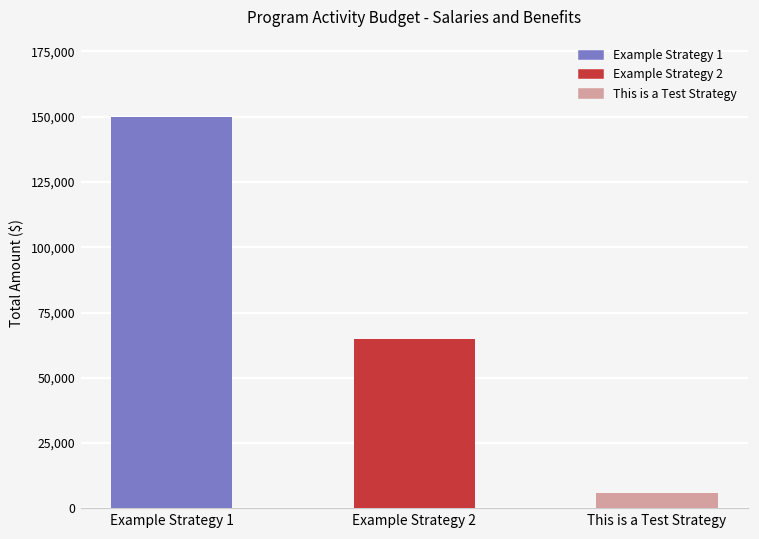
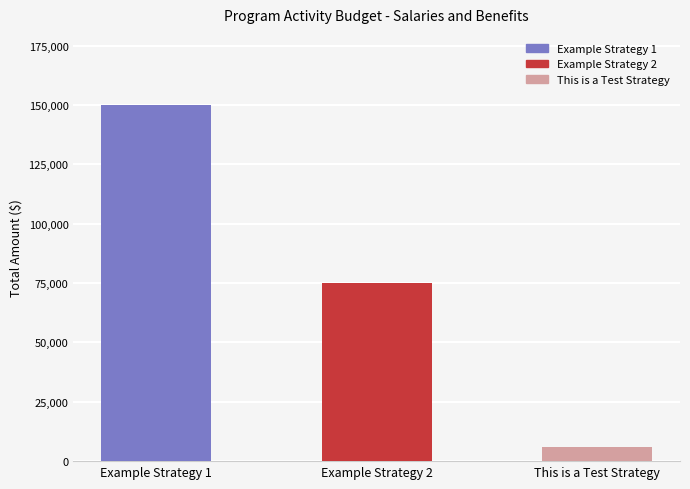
Example Strategy 2: 65,000 -> 75,000
